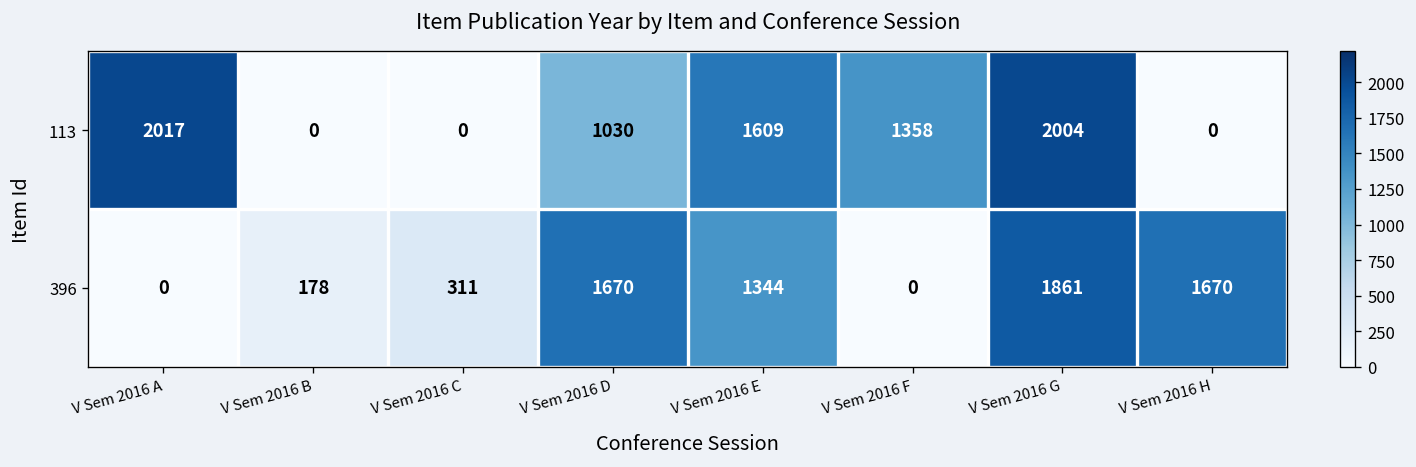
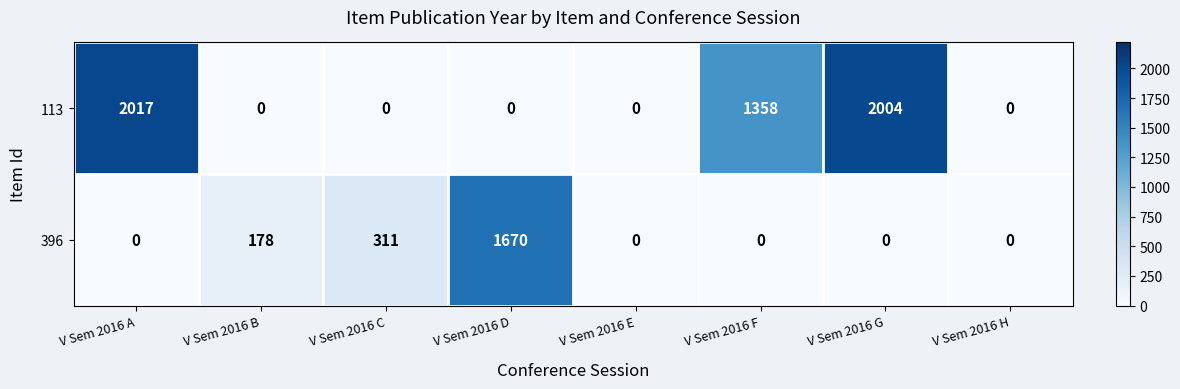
113, V Sem 2016 D: 1030 -> 0
113, V Sem 2016 E: 1609 -> 0
396, V Sem 2016 E: 1344 -> 0
396, V Sem 2016 G: 1861 -> 0
396, V Sem 2016 H: 1670 -> 0
